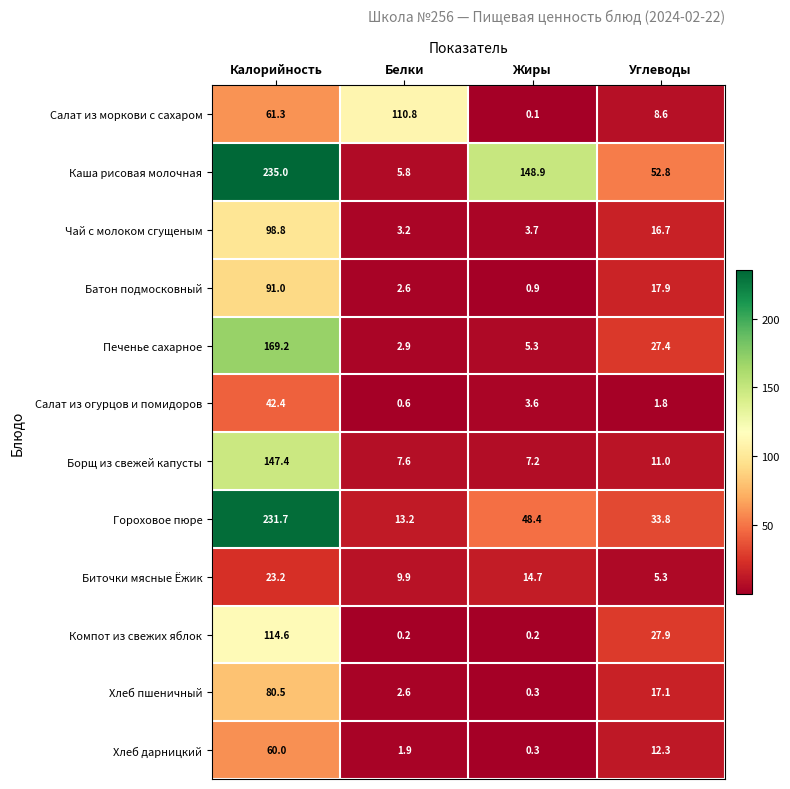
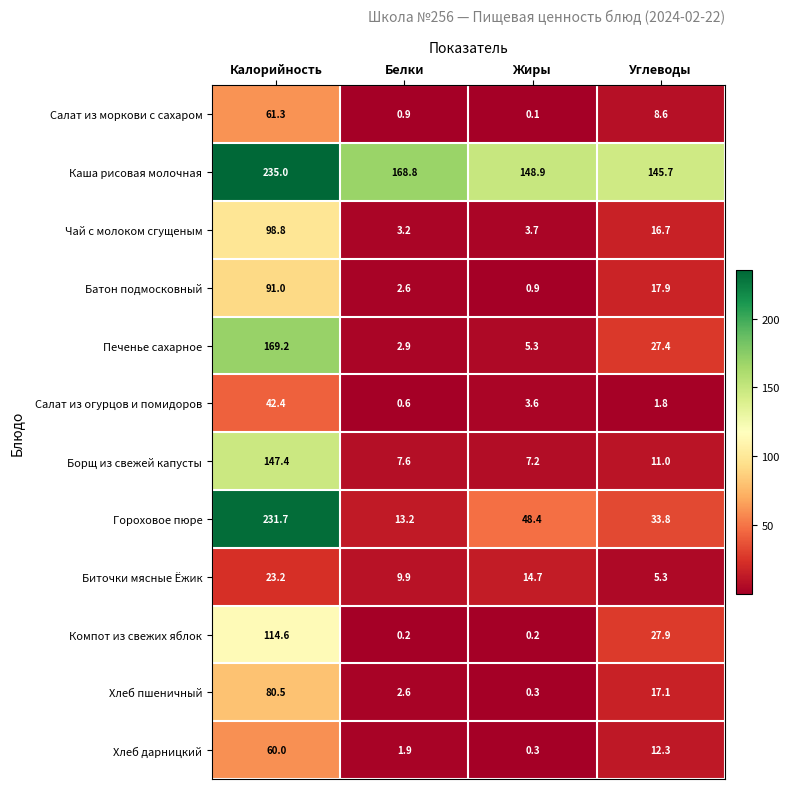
Салат из моркови с сахаром, Белки: 110.8 -> 0.9
Каша рисовая молочная, Белки: 5.8 -> 168.8
Каша рисовая молочная, Углеводы: 52.8 -> 145.7
